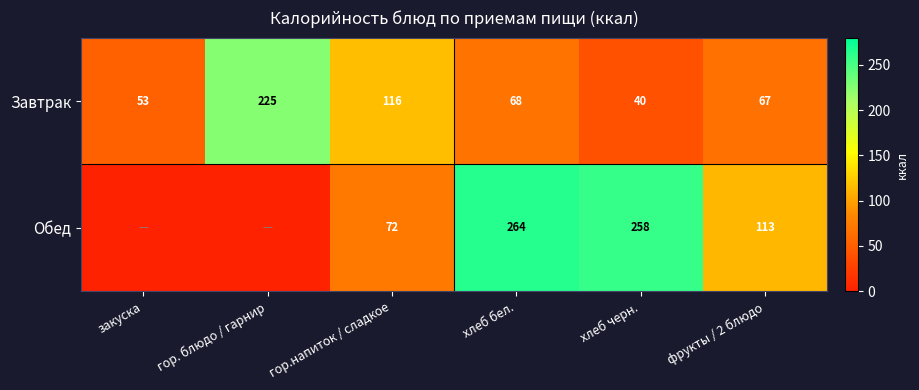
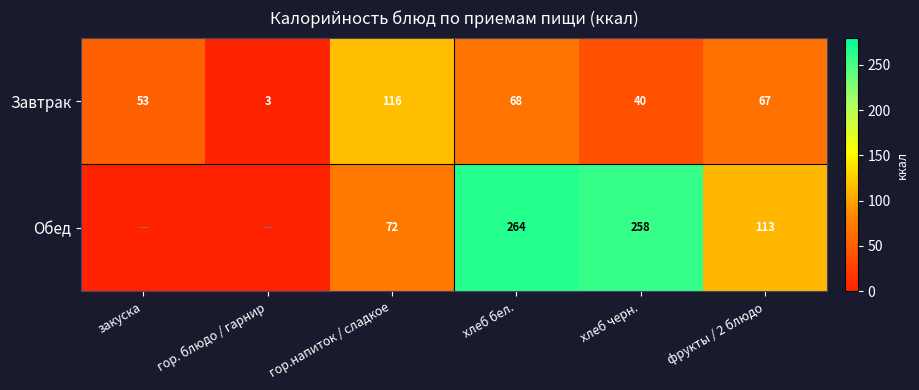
Завтрак, гор. блюдо / гарнир: 225 -> 3
